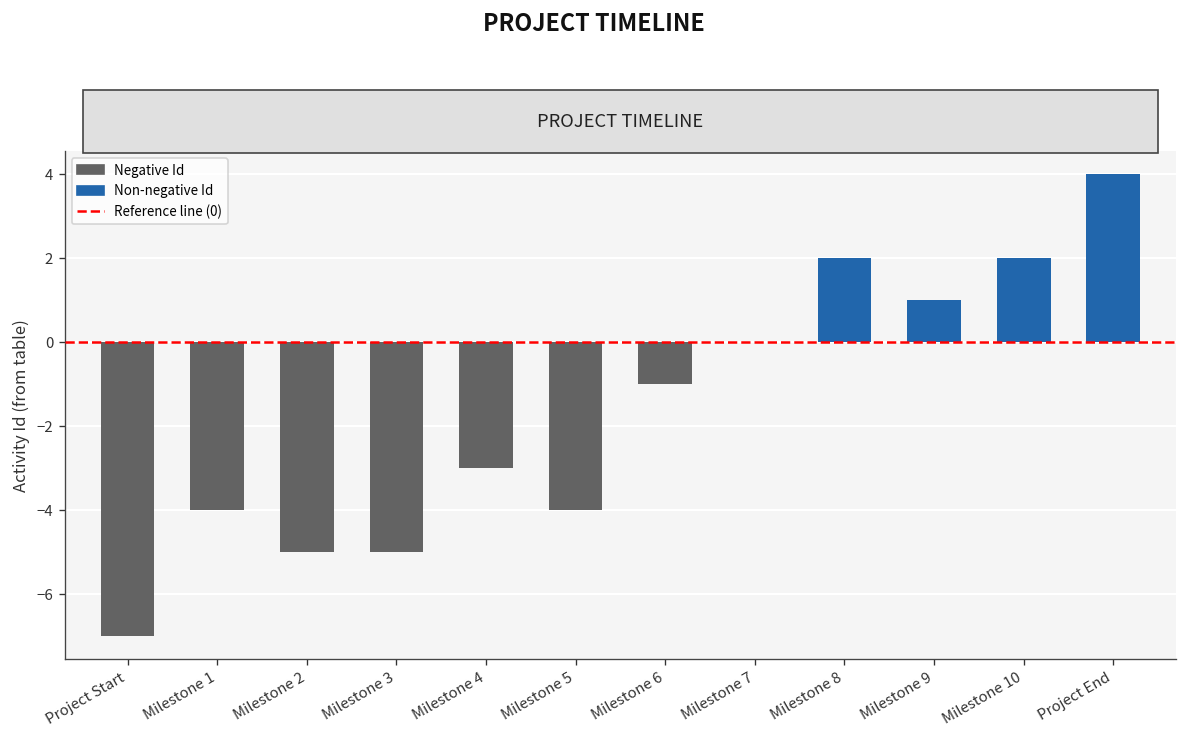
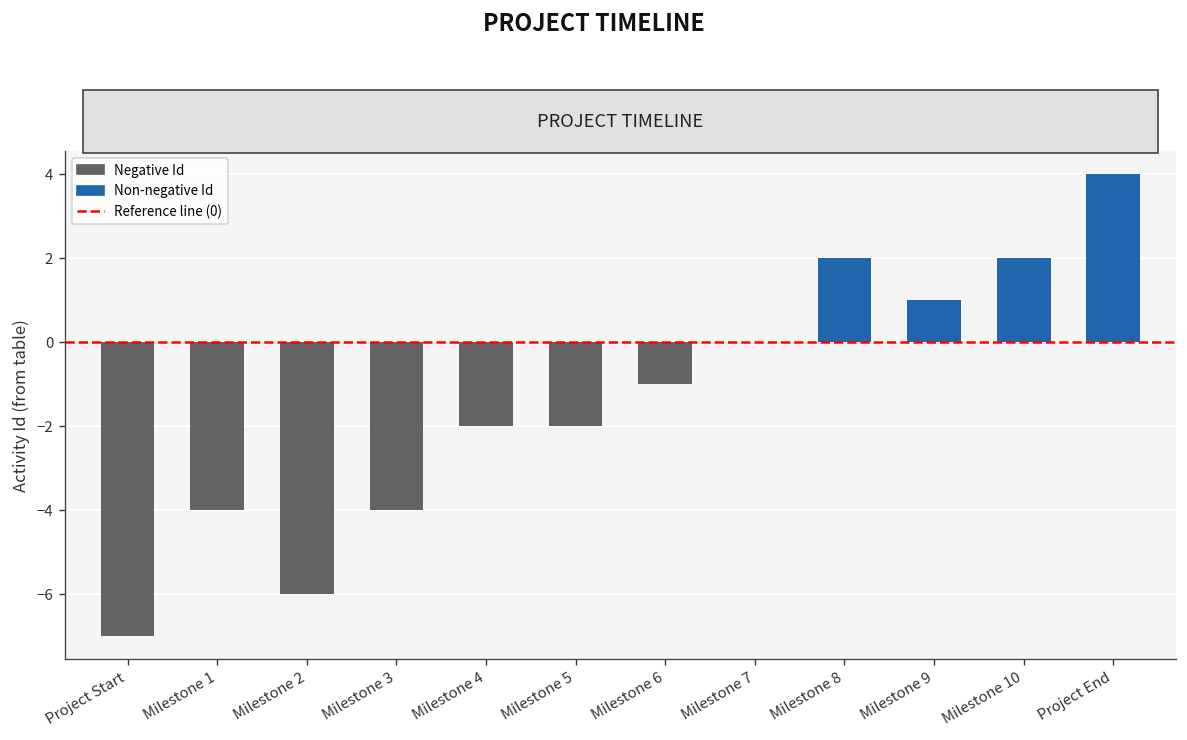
Milestone 2: -5 -> -6
Milestone 3: -5 -> -4
Milestone 4: -3 -> -2
Milestone 5: -4 -> -2
